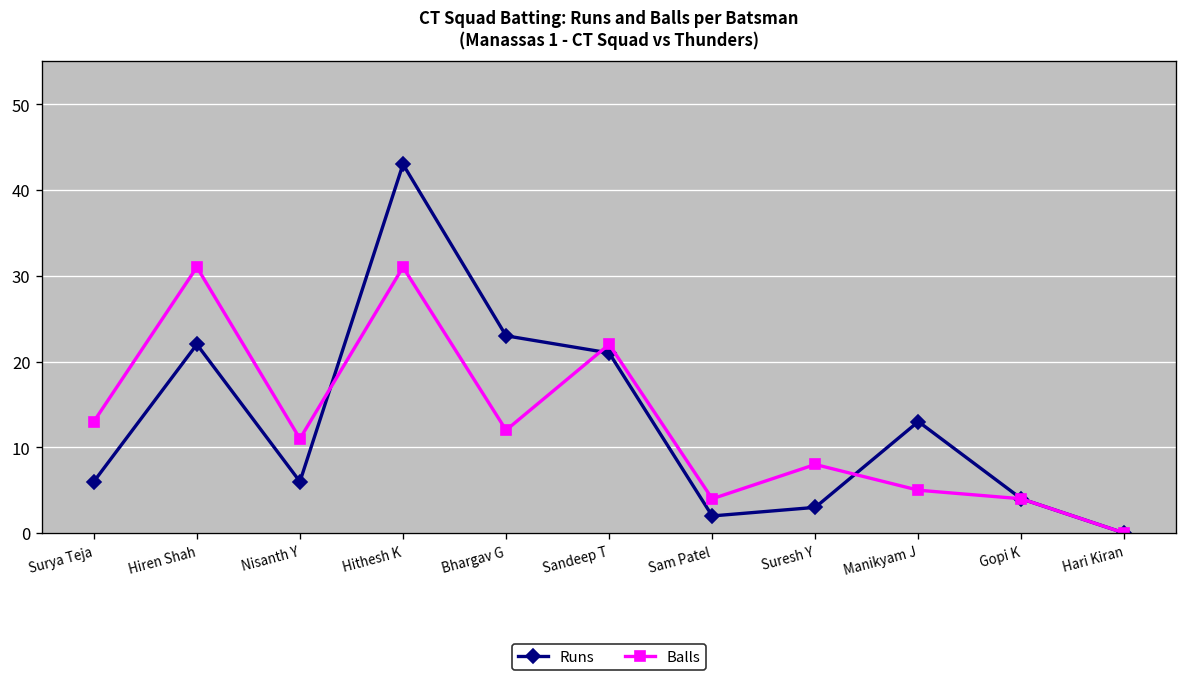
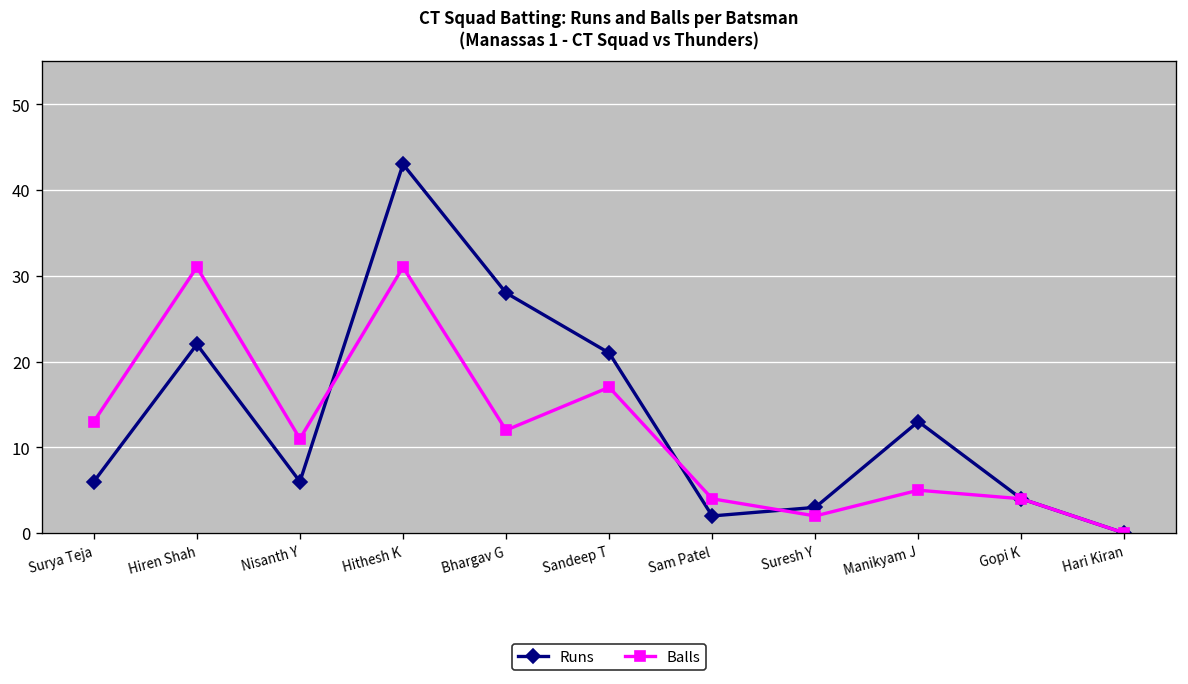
Runs, Bhargav G: 23 -> 28
Balls, Sandeep T: 22 -> 17
Balls, Suresh Y: 8 -> 2
